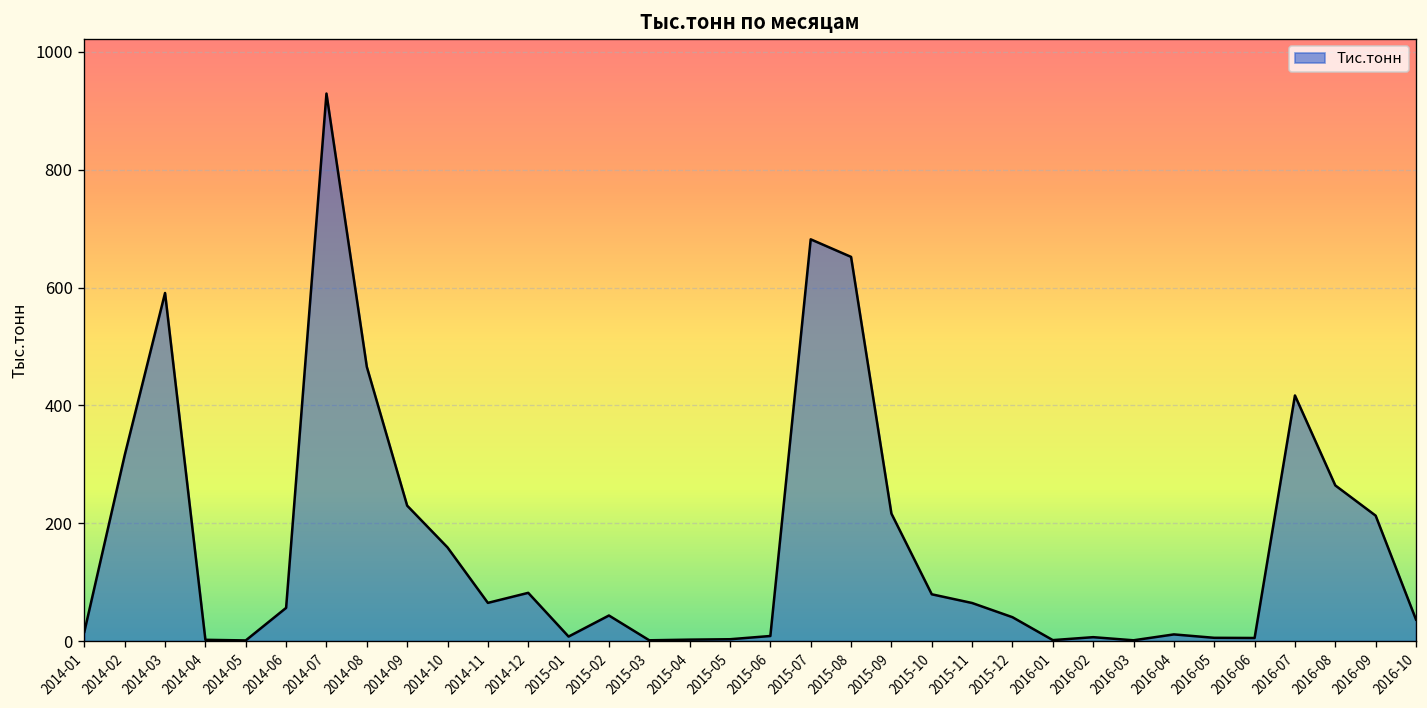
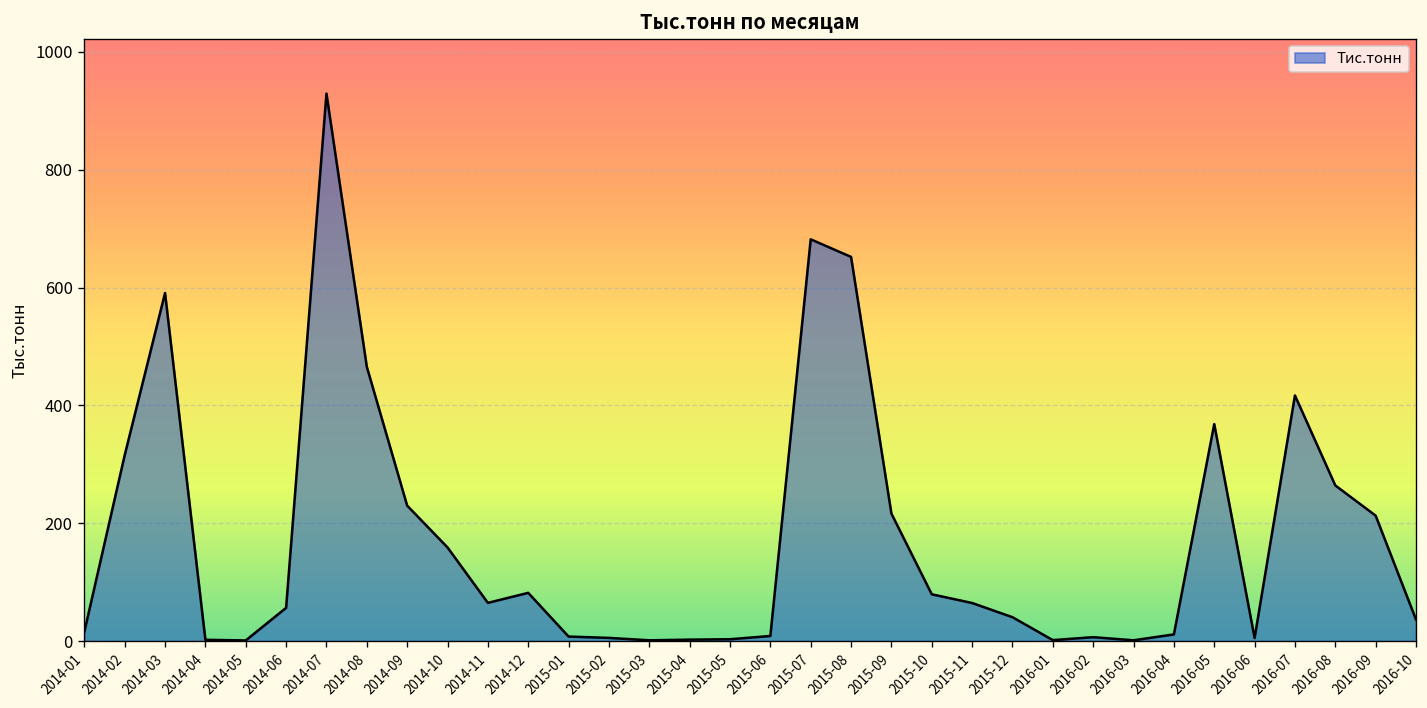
2015-02: 40 -> 10
2016-05: 10 -> 370
